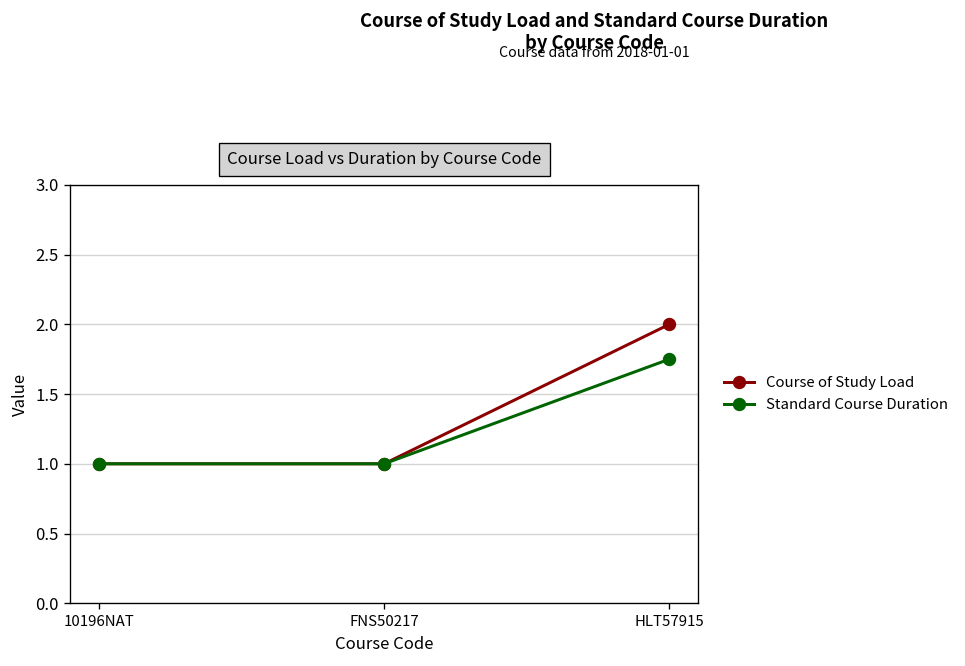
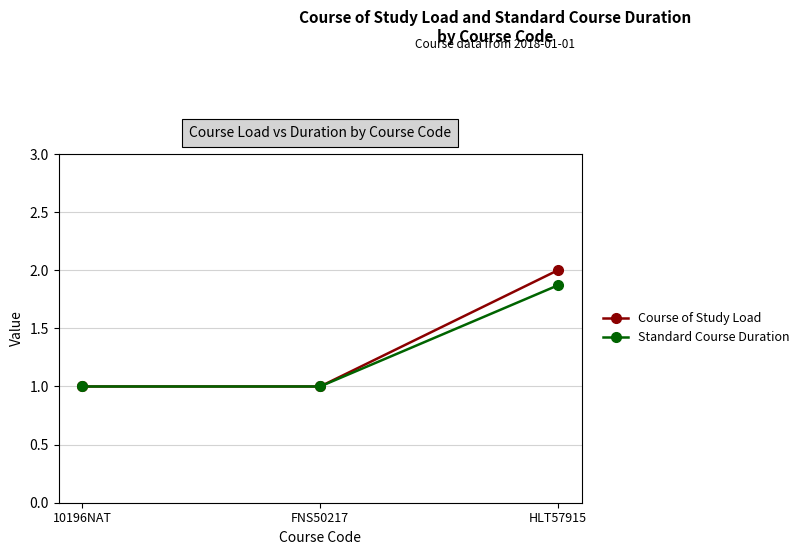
Standard Course Duration, HLT57915: 1.75 -> 1.87
